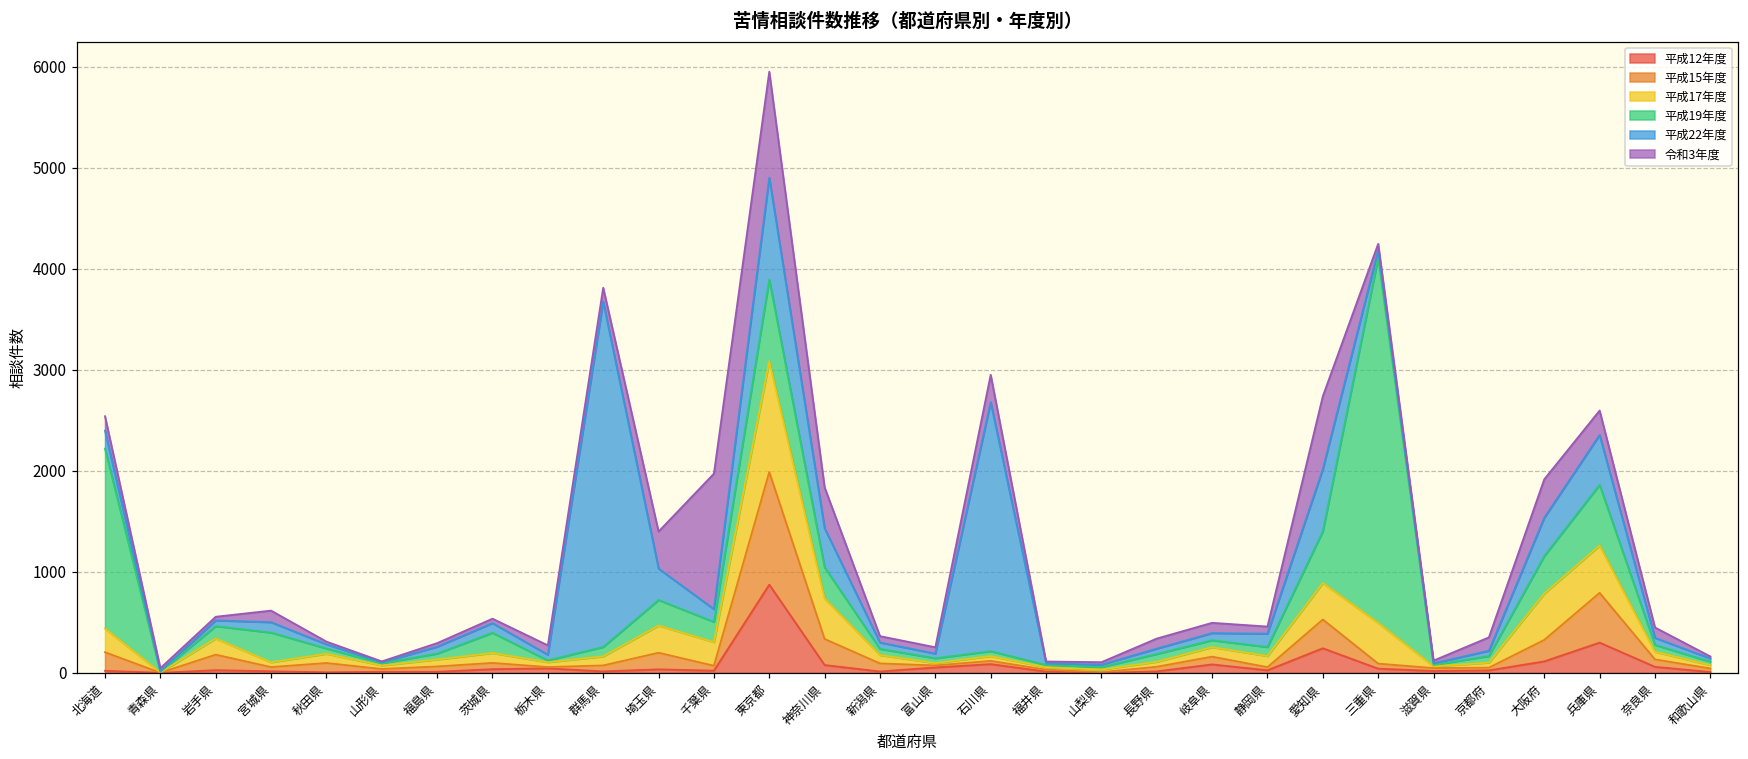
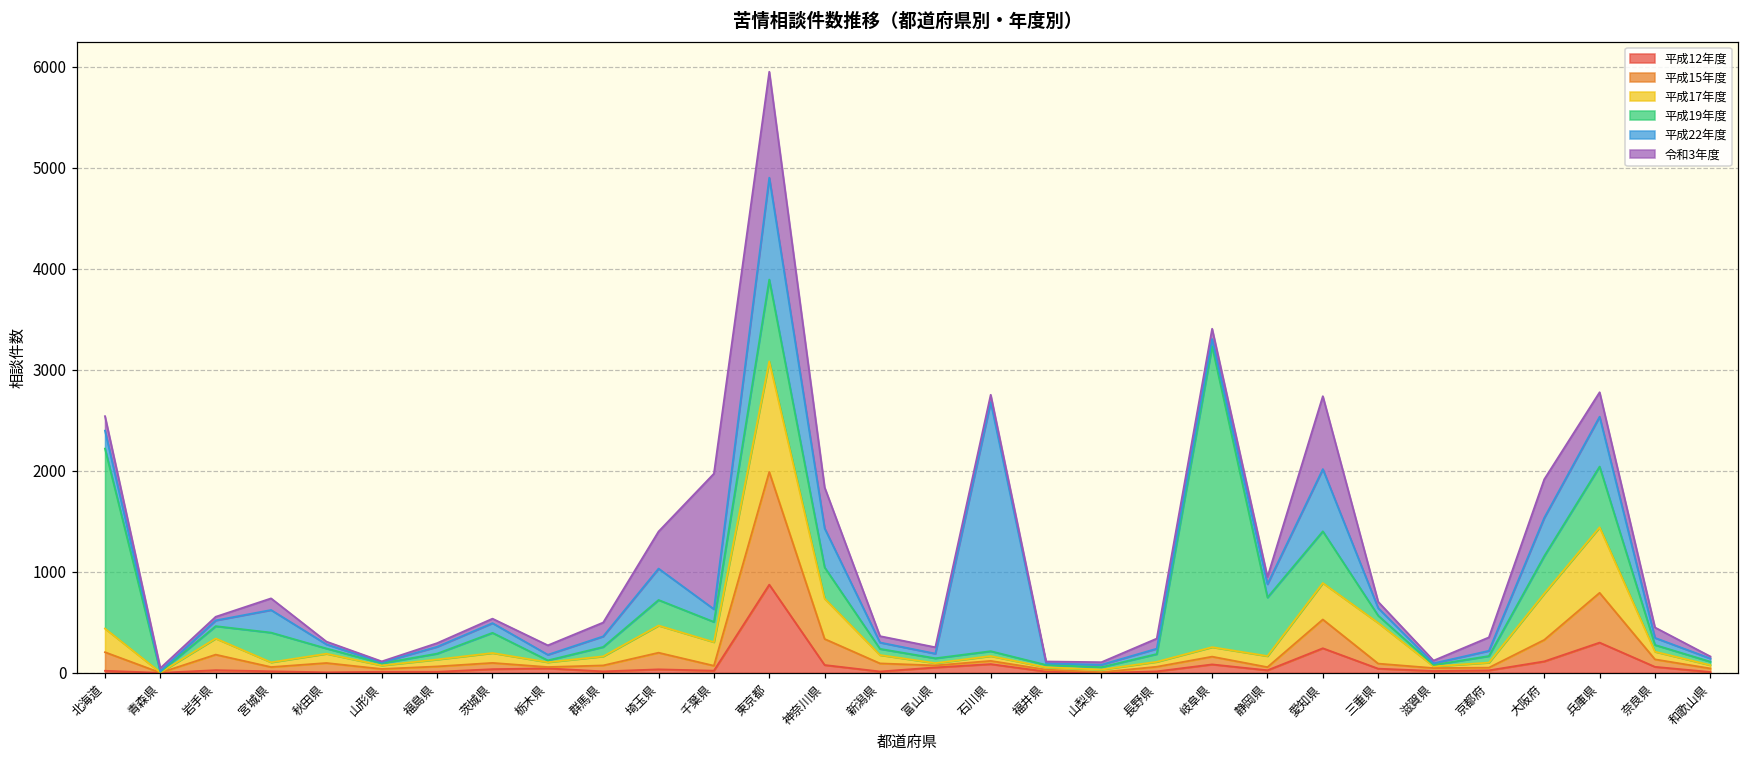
平成22年度, 宮城県: 100 -> 200
平成22年度, 群馬県: 3400 -> 100
令和3年度, 石川県: 300 -> 100
平成19年度, 岐阜県: 100 -> 3000
平成19年度, 静岡県: 100 -> 600
平成19年度, 三重県: 3600 -> 100
平成17年度, 兵庫県: 500 -> 600
